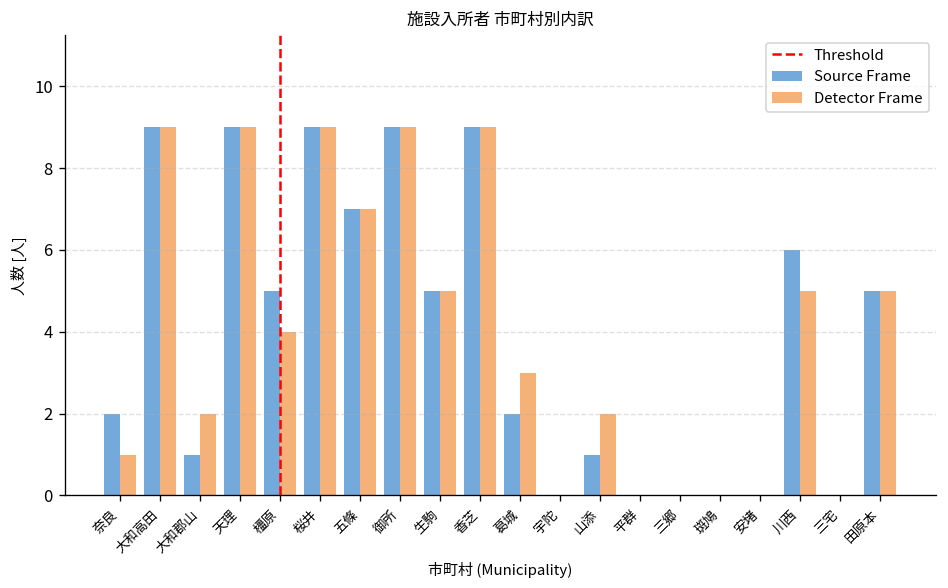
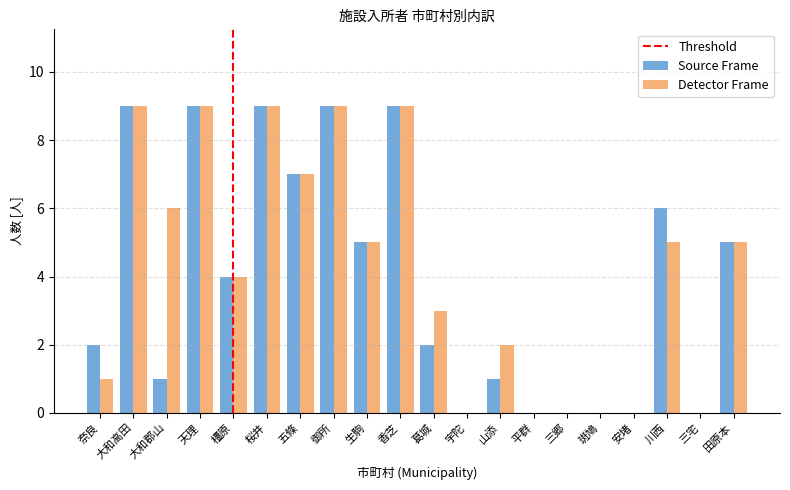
Detector Frame, 大和郡山: 2 -> 6
Source Frame, 橿原: 5 -> 4
